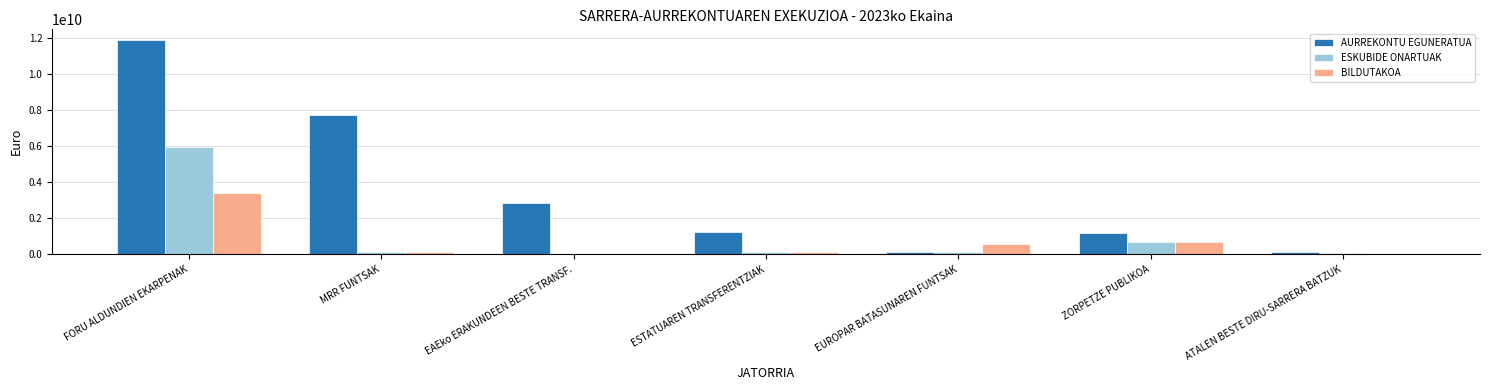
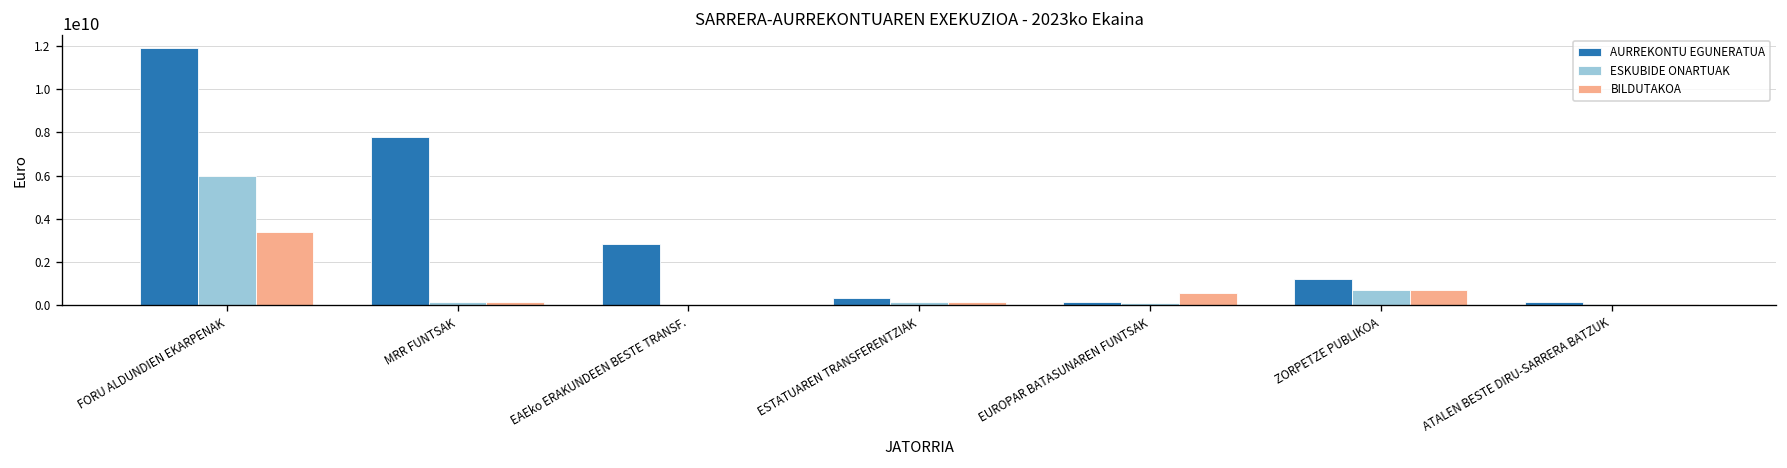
AURREKONTU EGUNERATUA, ESTATUAREN TRANSFERENTZIAK: 1200000000 -> 300000000
